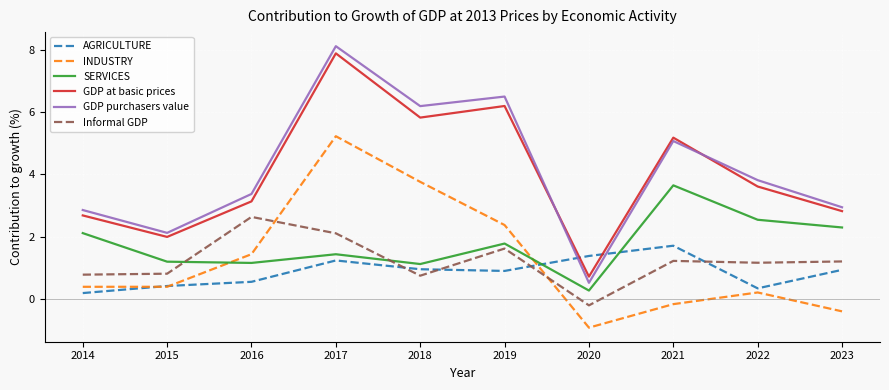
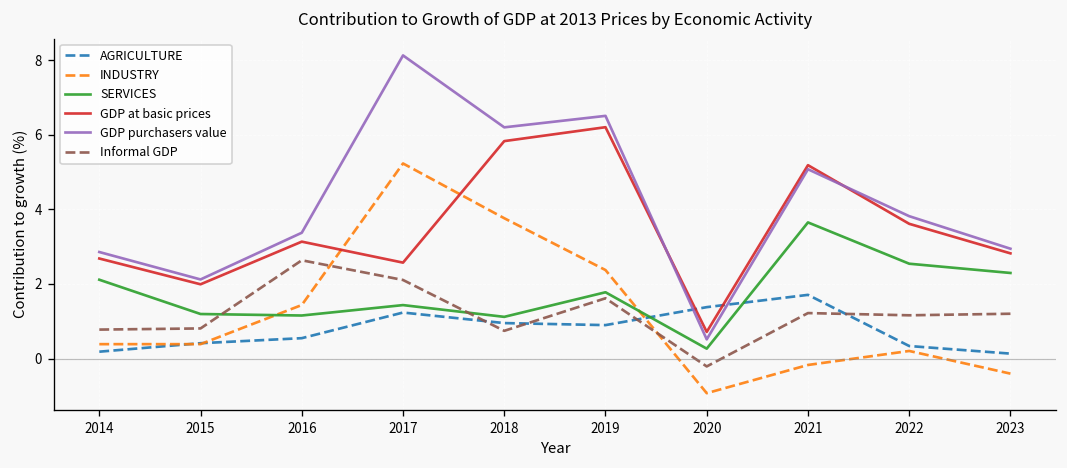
GDP at basic prices, 2017: 7.9 -> 2.6
AGRICULTURE, 2023: 0.9 -> 0.1
